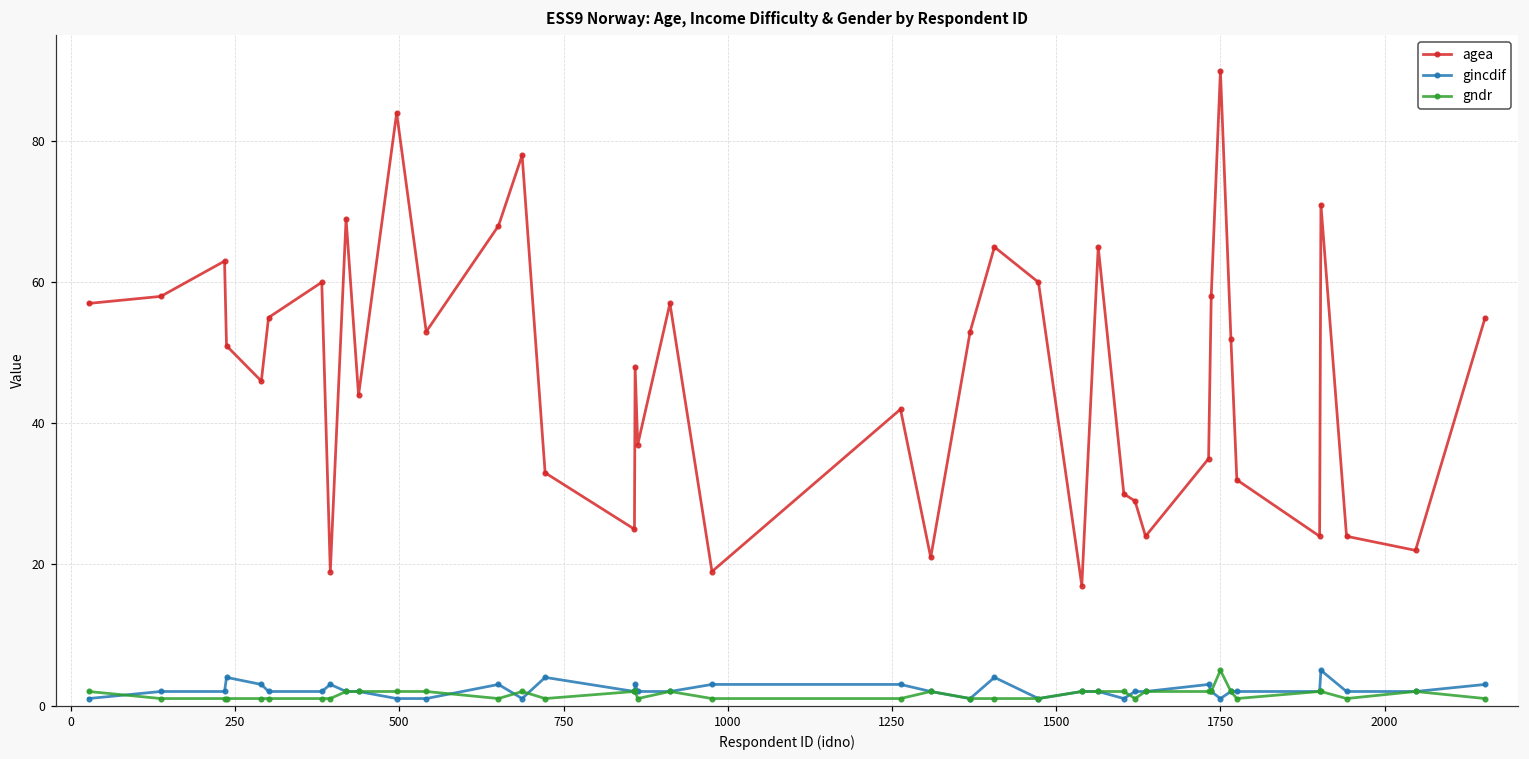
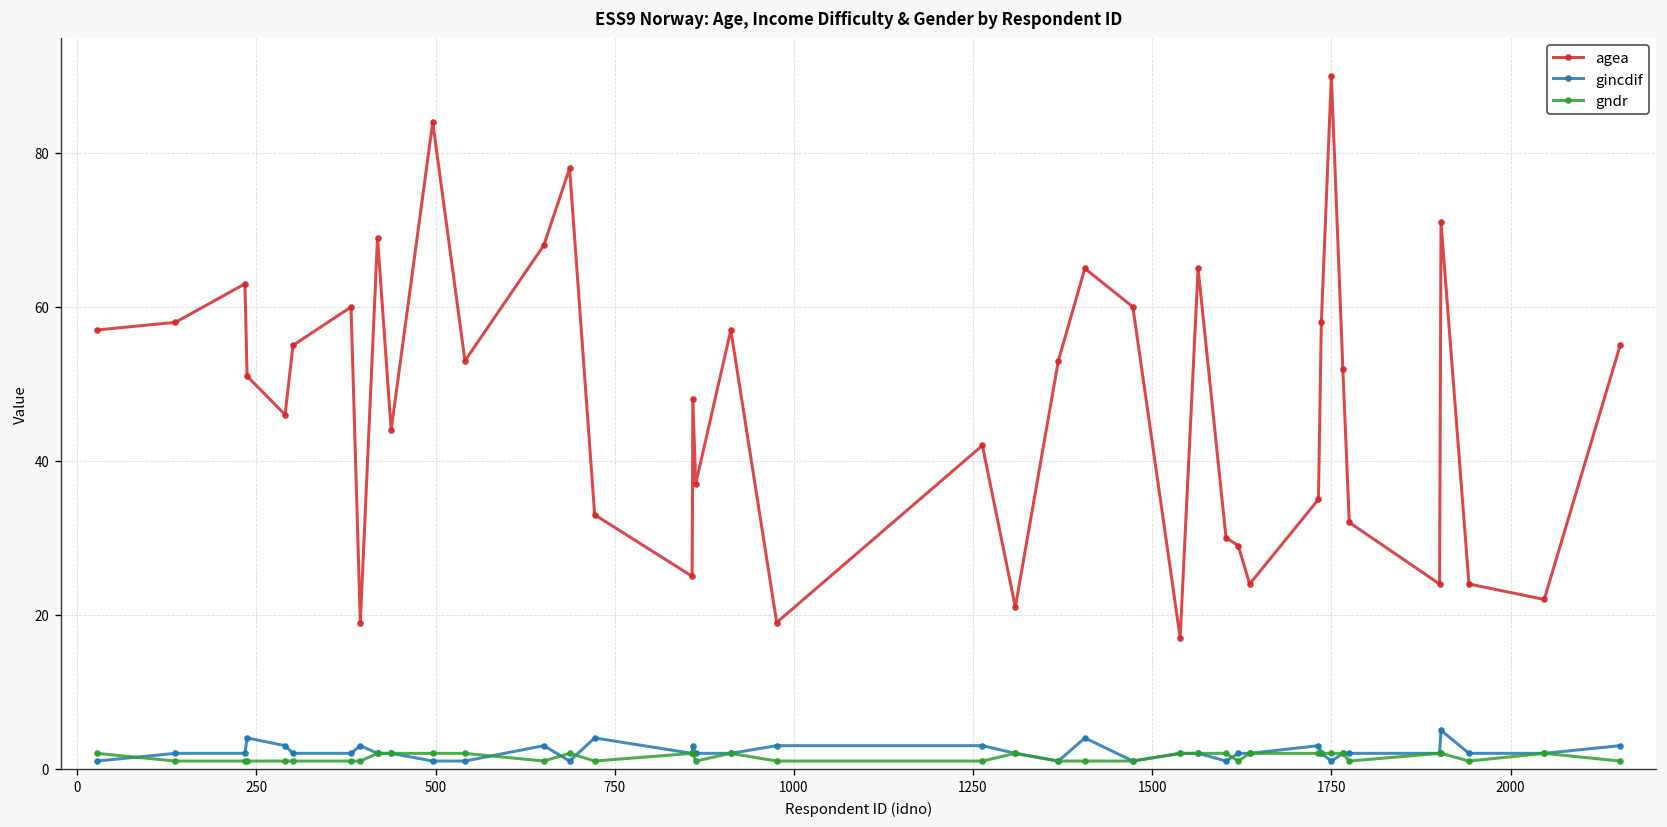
gndr, 1750: 5 -> 2
